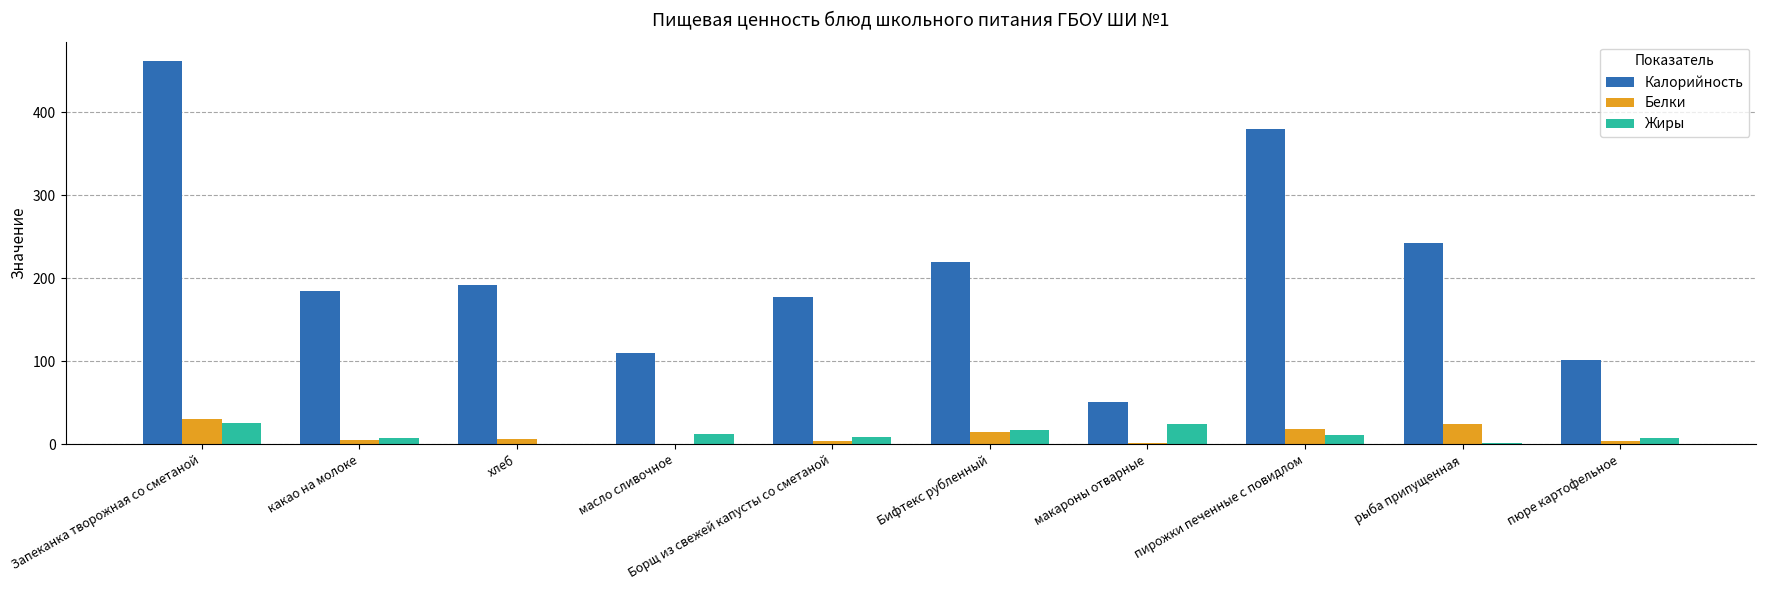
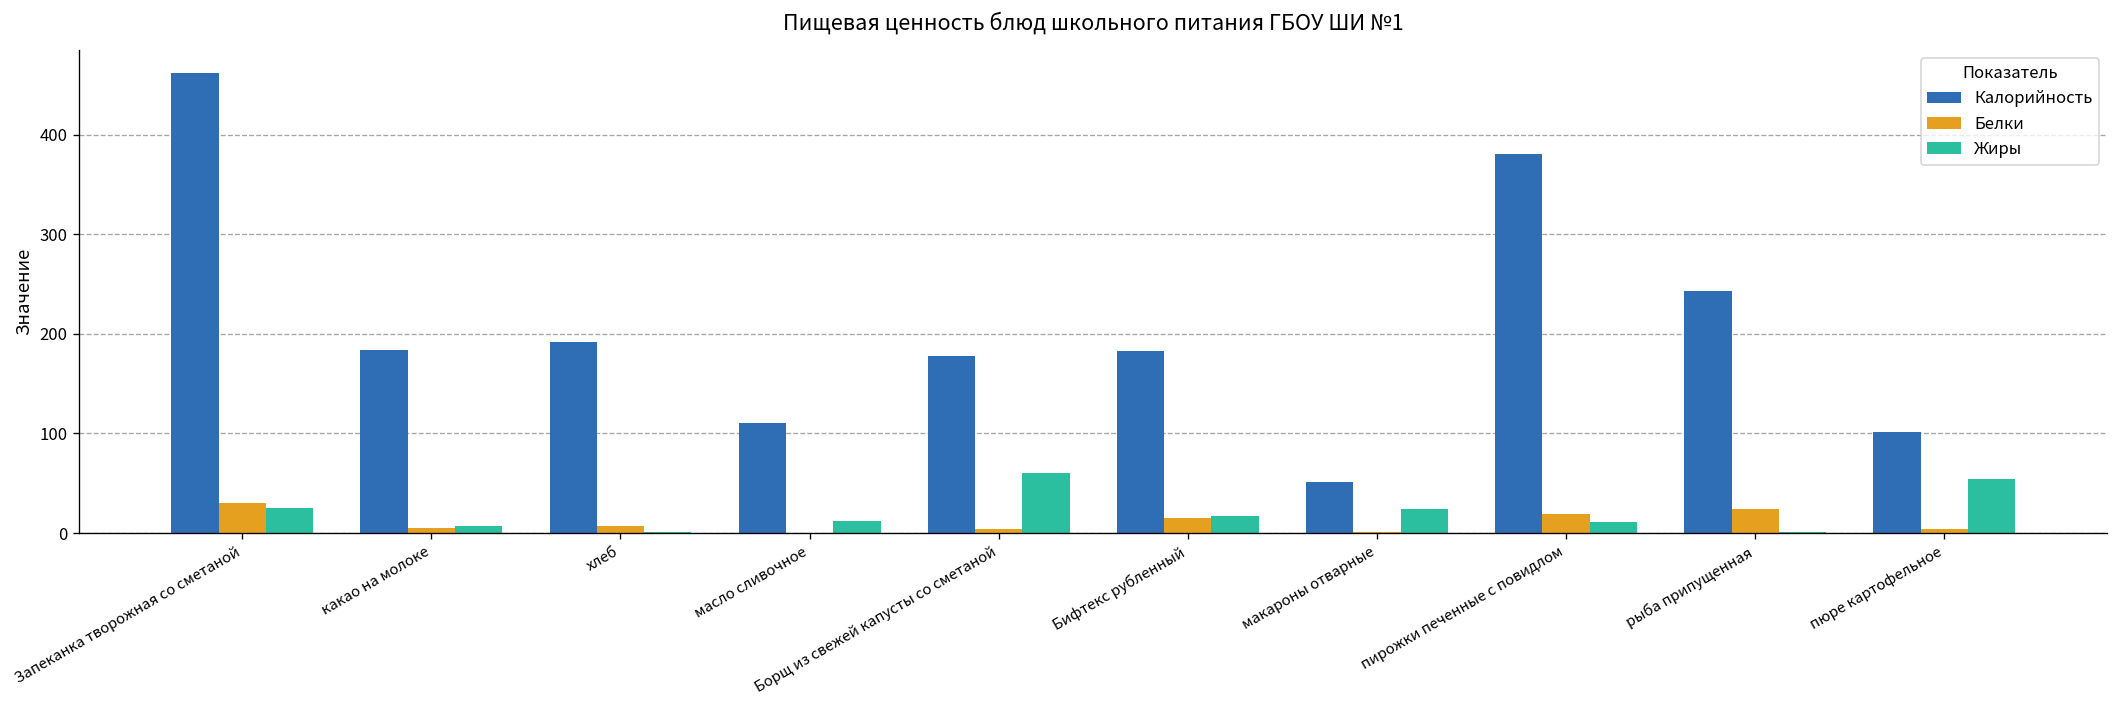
Жиры, Борщ из свежей капусты со сметаной: 10 -> 60
Калорийность, Бифтекс рубленный: 220 -> 180
Жиры, пюре картофельное: 10 -> 50
